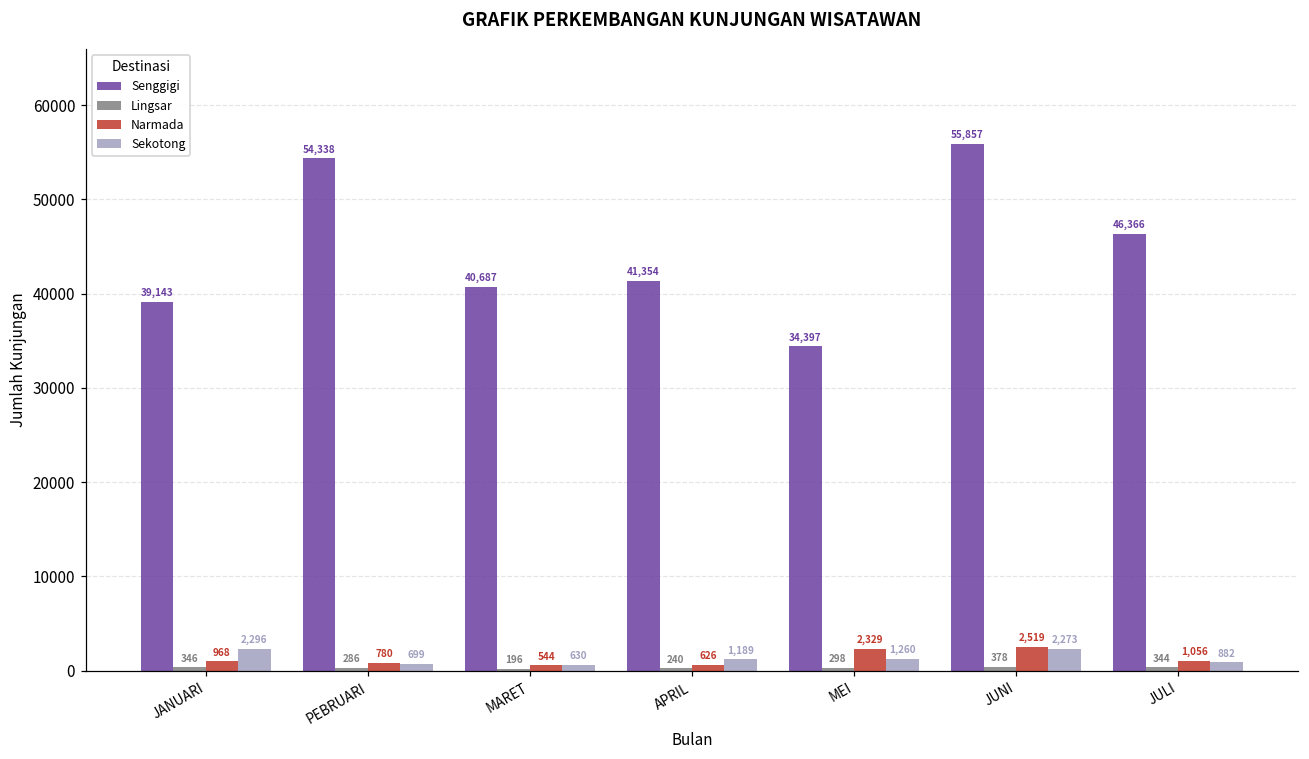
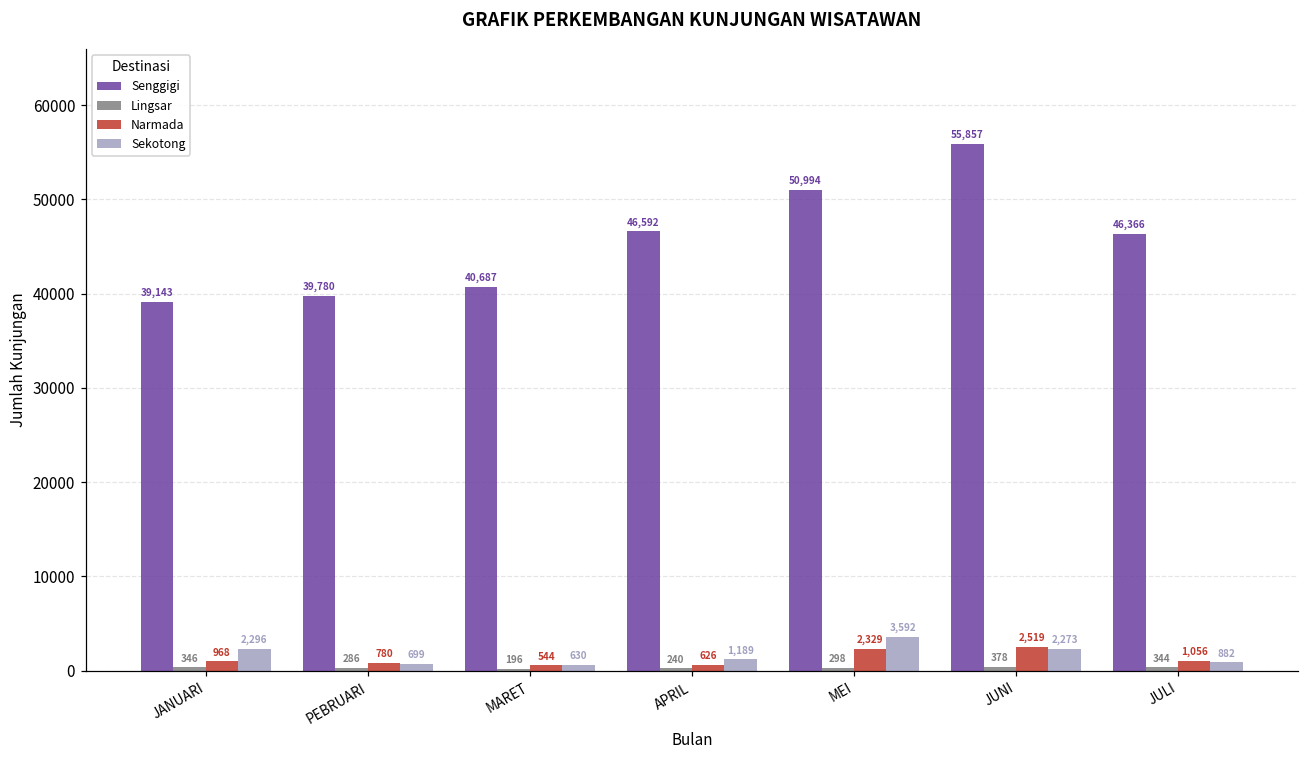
Senggigi, PEBRUARI: 54,338 -> 39,780
Senggigi, APRIL: 41,354 -> 46,592
Senggigi, MEI: 34,397 -> 50,994
Sekotong, MEI: 1,260 -> 3,592
